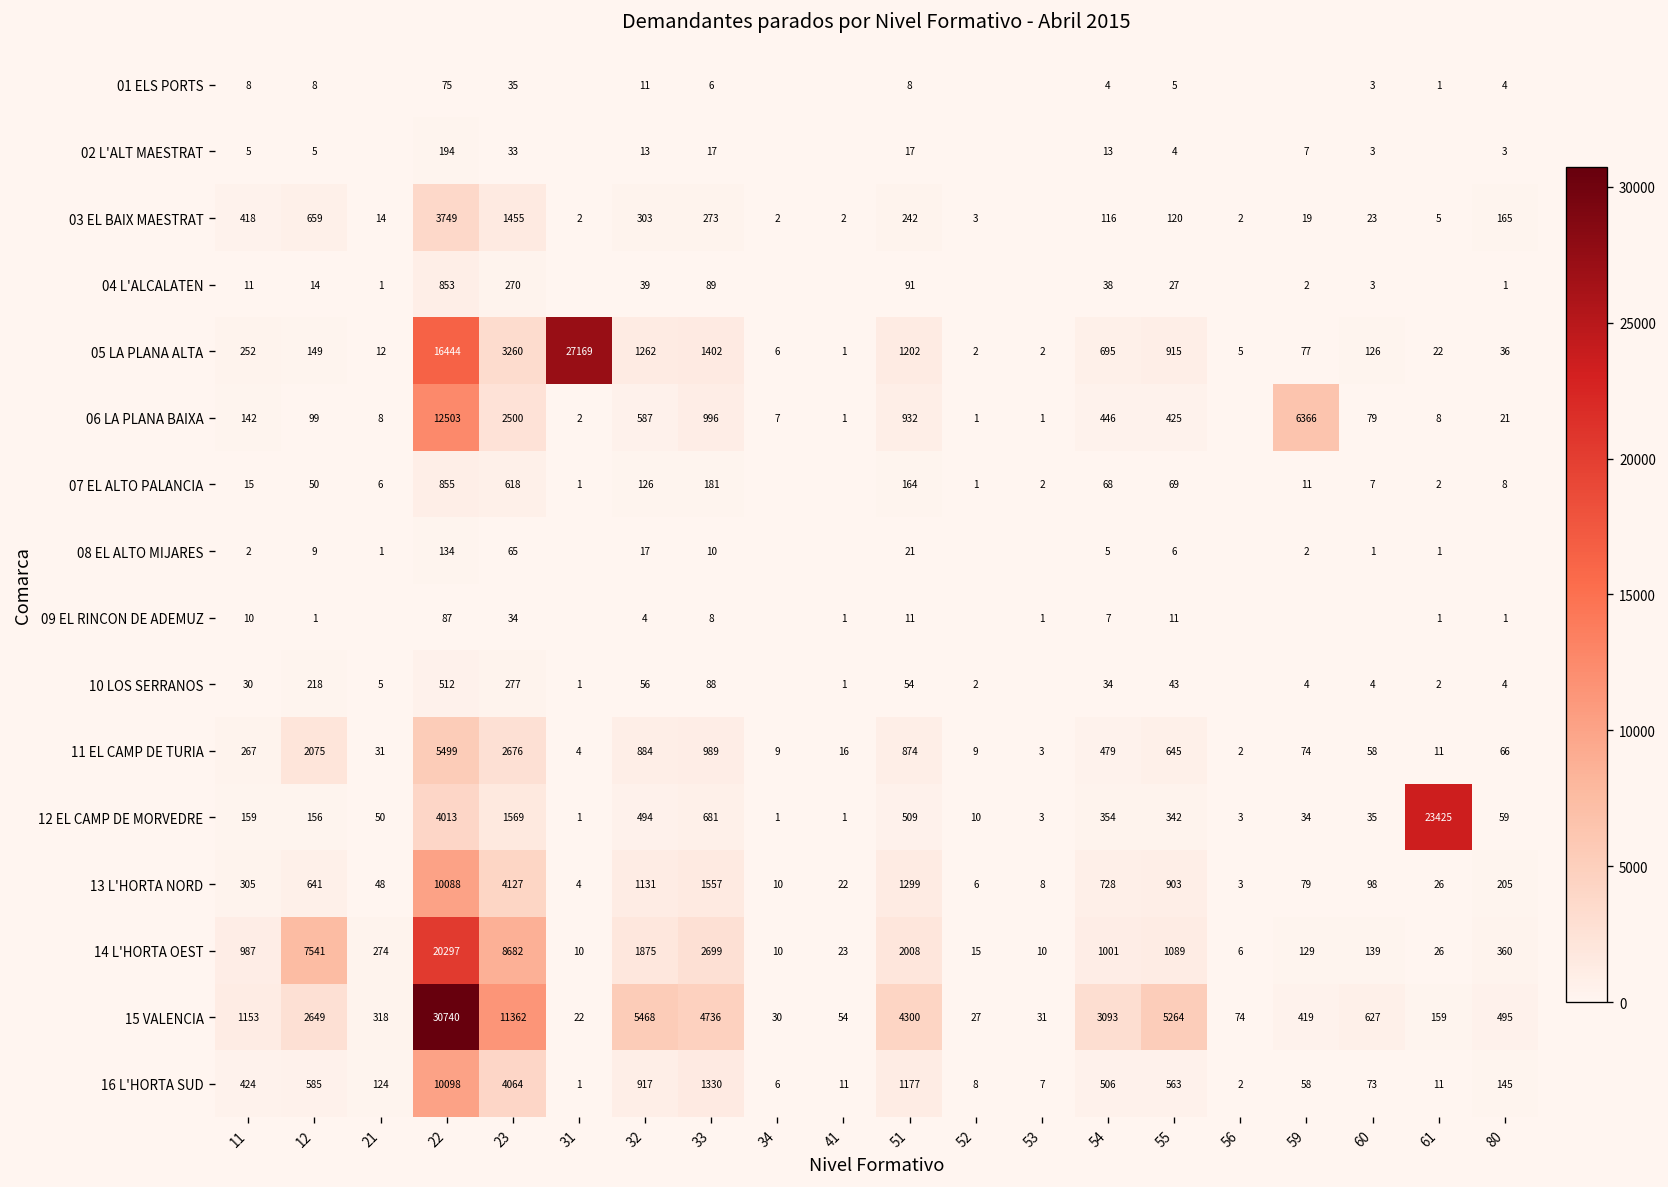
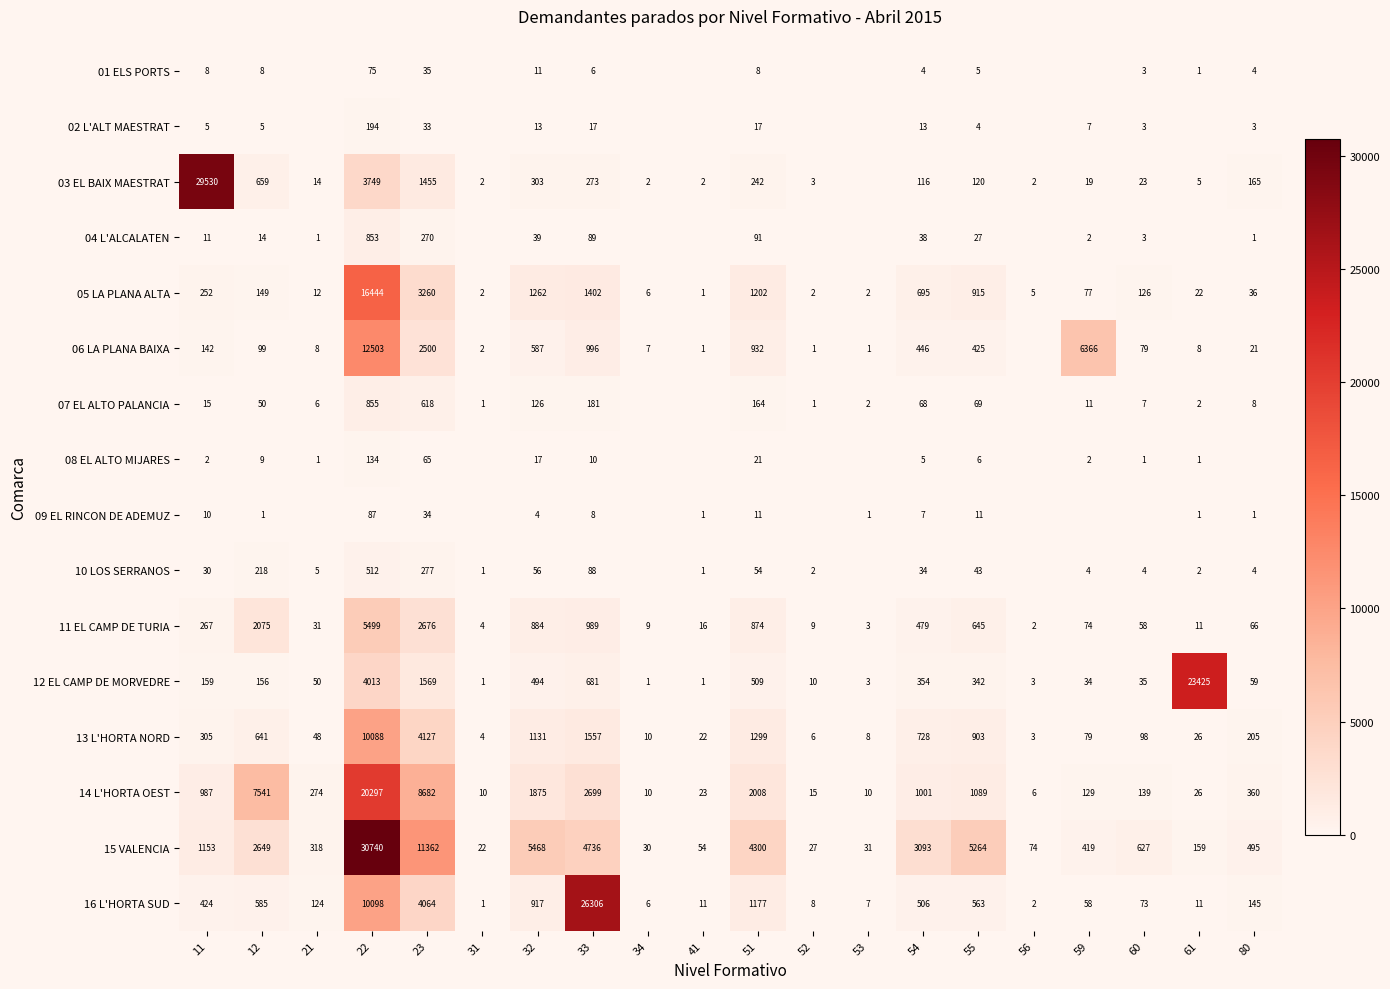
03 EL BAIX MAESTRAT, 11: 418 -> 29530
05 LA PLANA ALTA, 31: 27169 -> 2
16 L'HORTA SUD, 33: 1330 -> 26306
